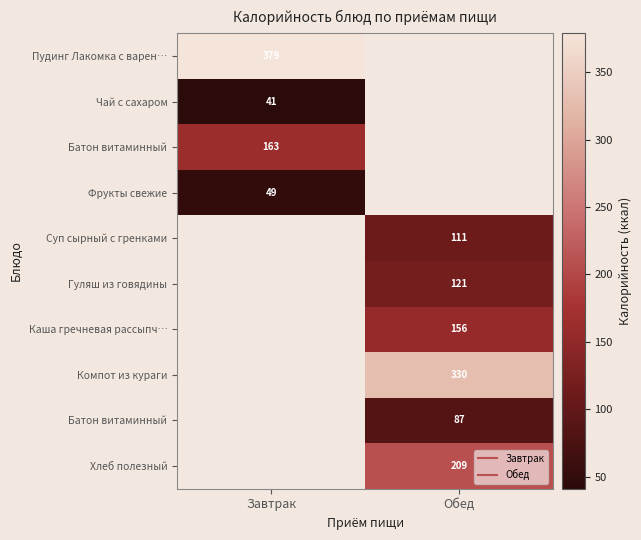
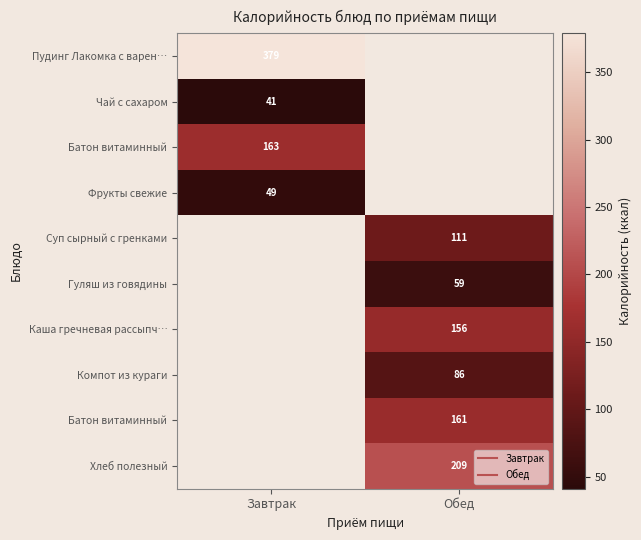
Гуляш из говядины, Обед: 121 -> 59
Компот из кураги, Обед: 330 -> 86
Батон витаминный, Обед: 87 -> 161
